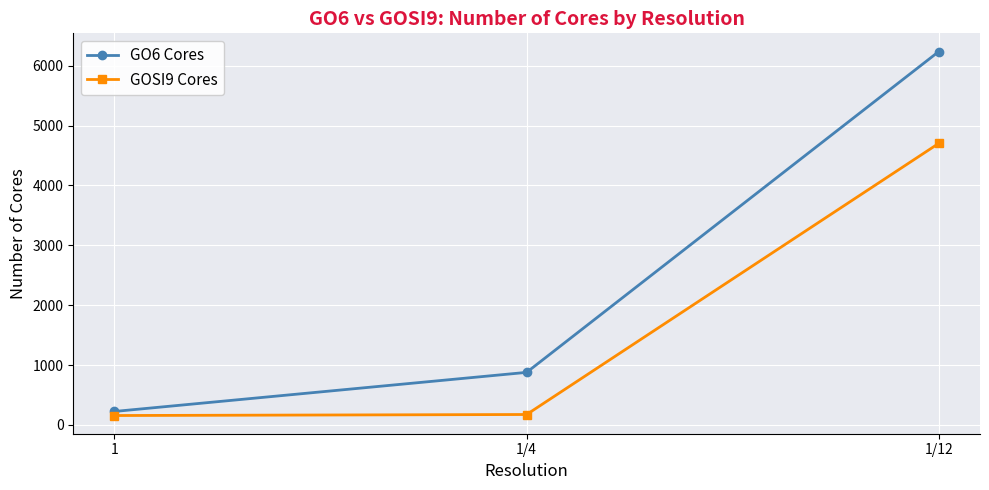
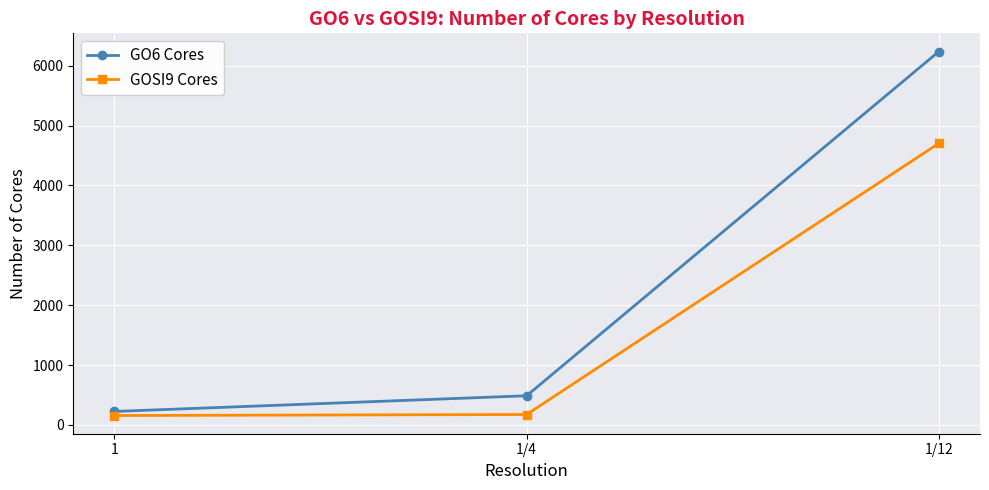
GO6 Cores, 1/4: 900 -> 500
